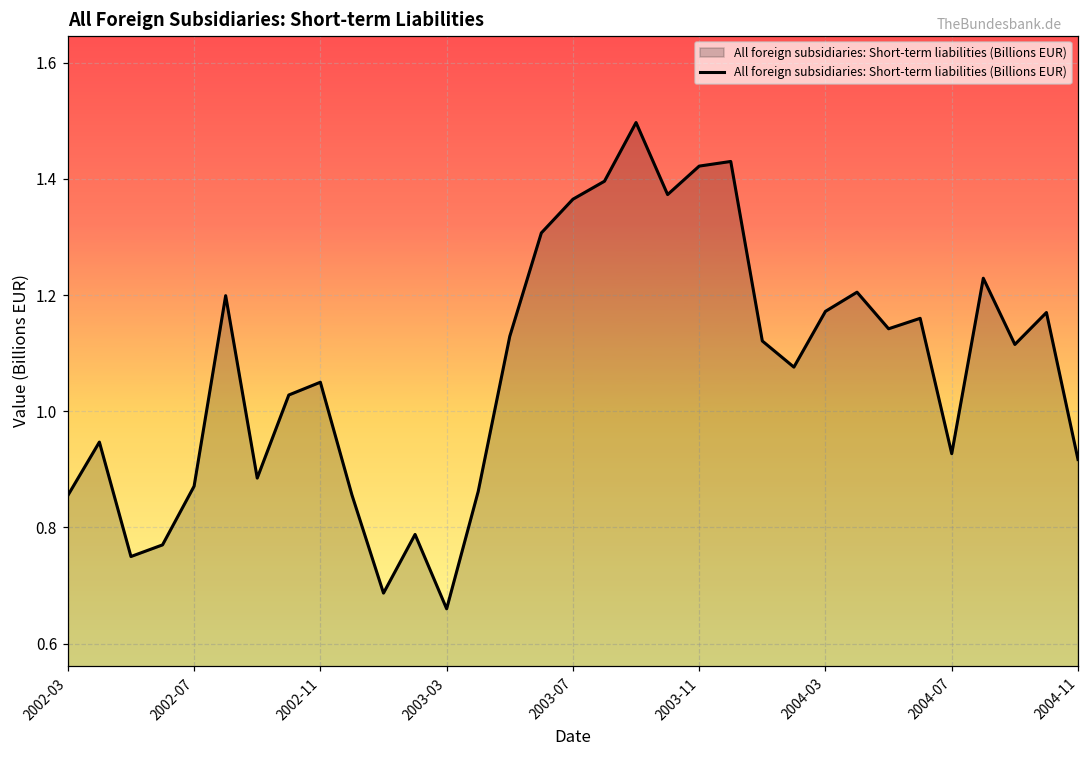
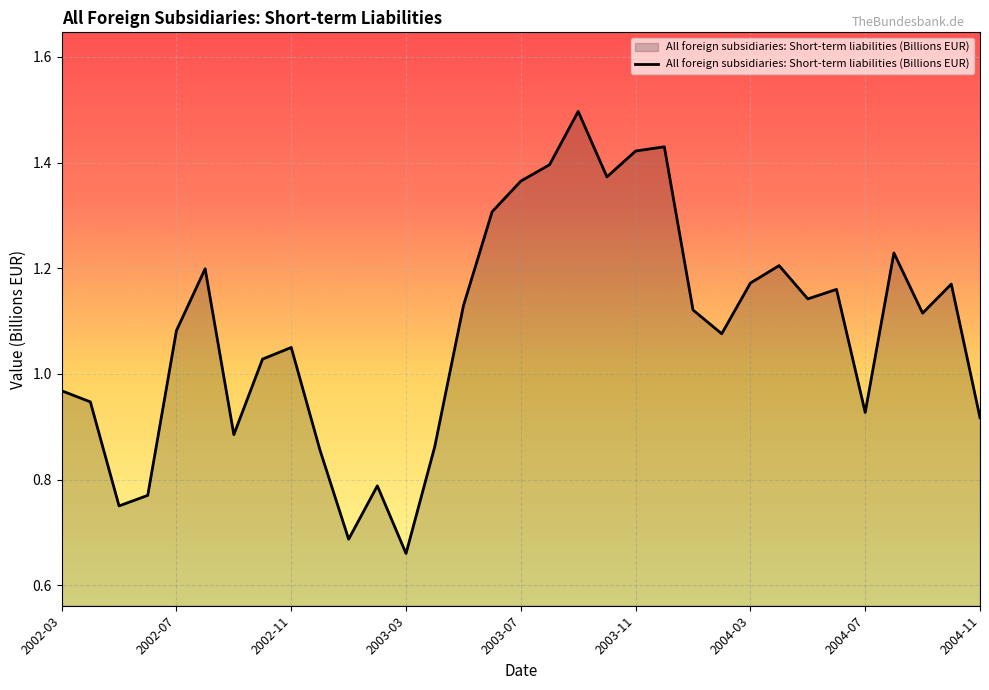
2002-03: 0.86 -> 0.97
2002-07: 0.87 -> 1.08
